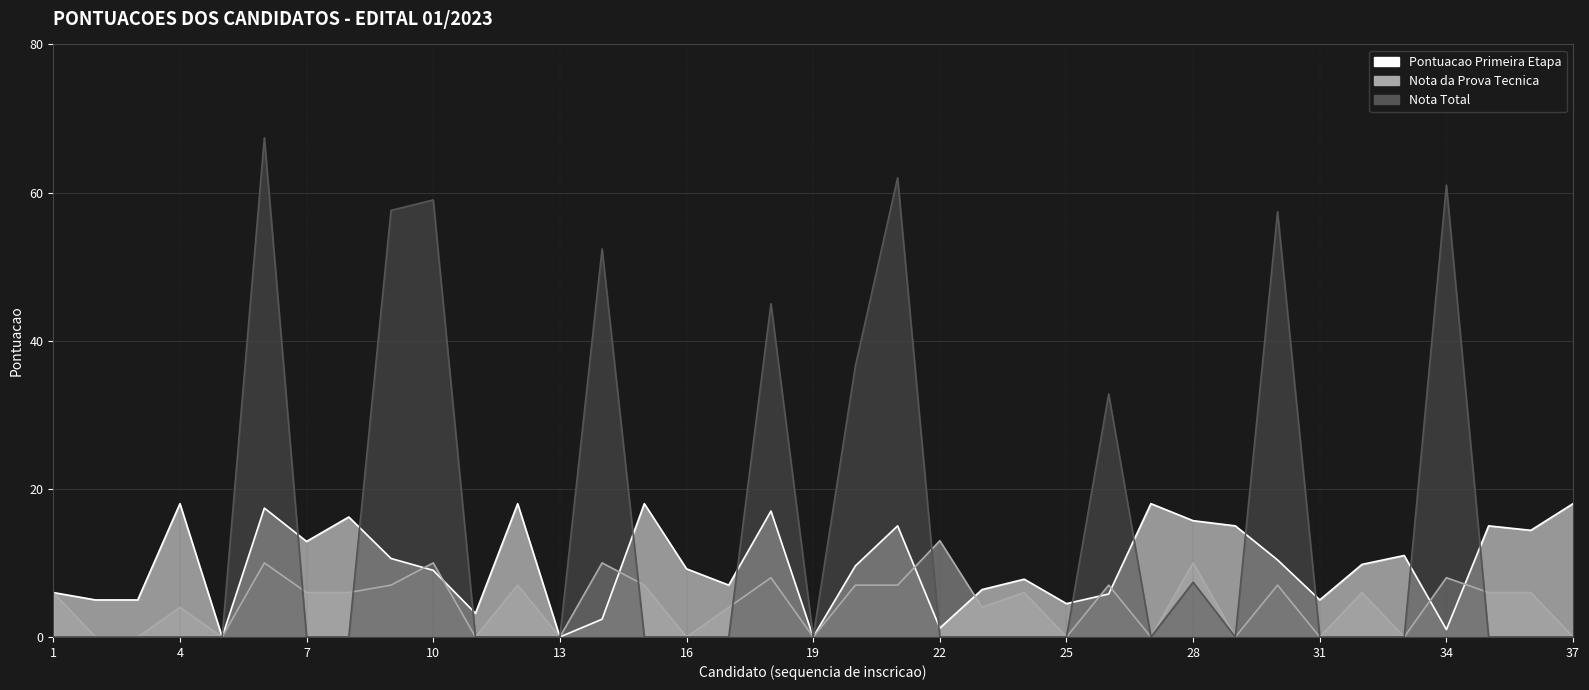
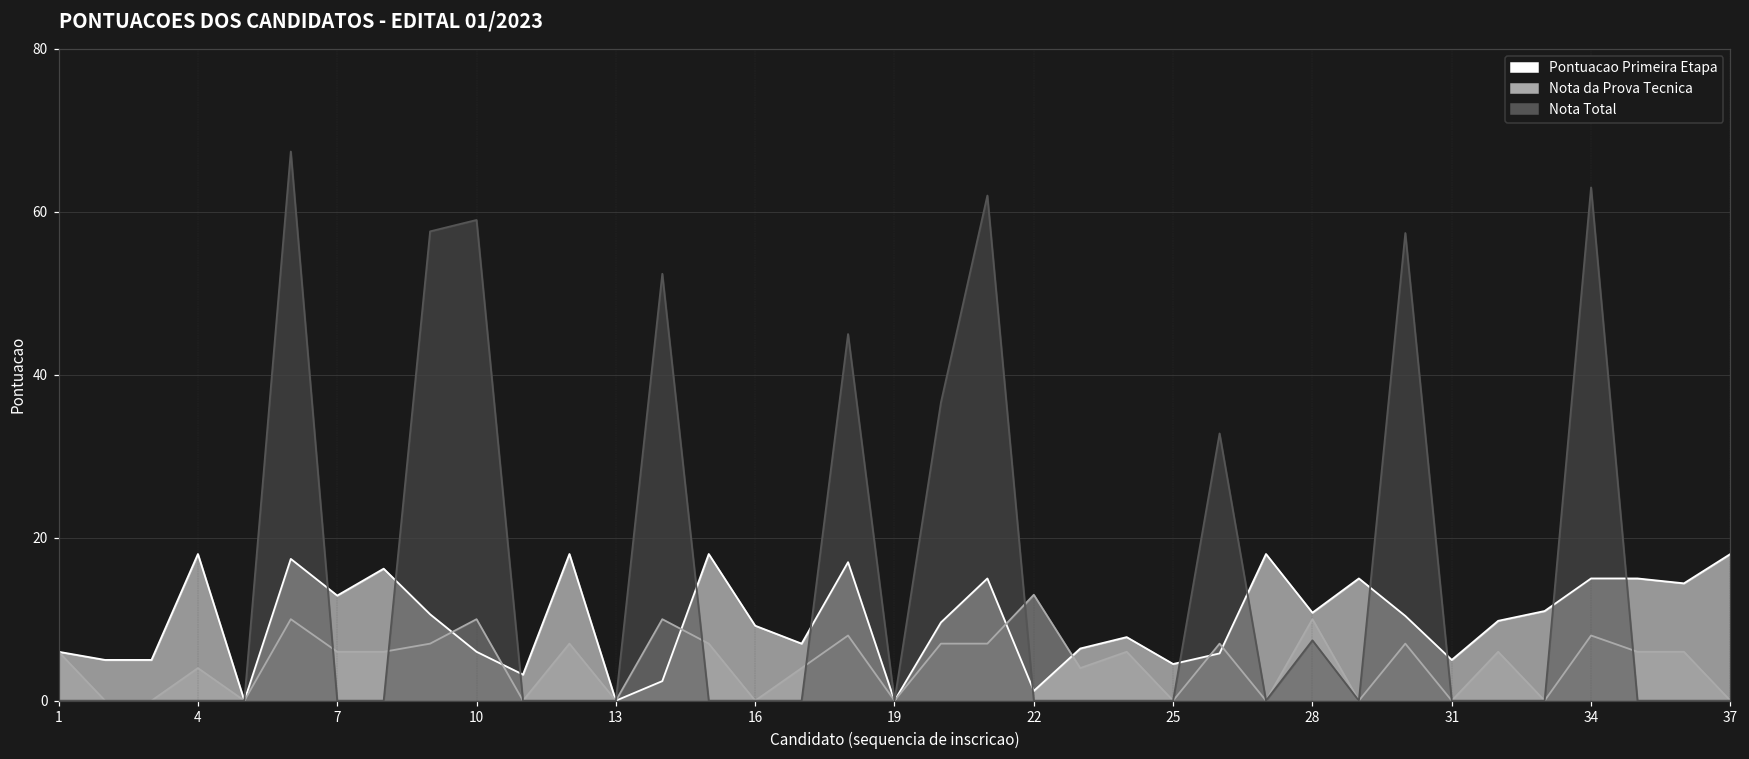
Pontuacao Primeira Etapa, 10: 9 -> 6
Pontuacao Primeira Etapa, 28: 16 -> 11
Pontuacao Primeira Etapa, 34: 1 -> 15
Nota Total, 34: 61 -> 63
